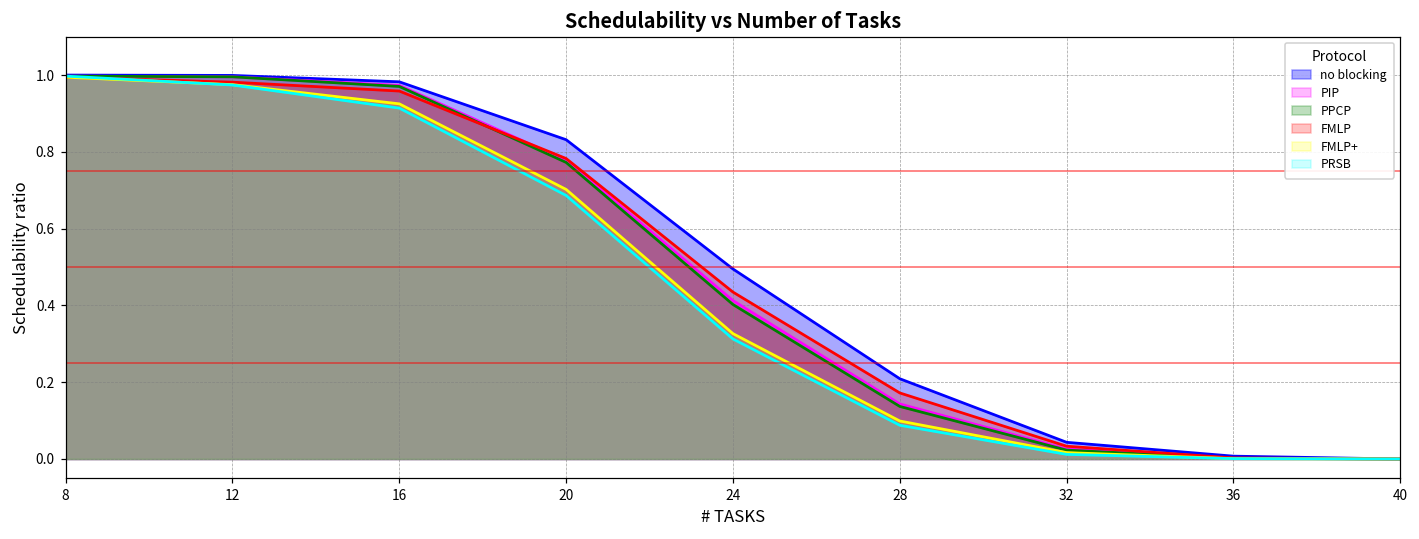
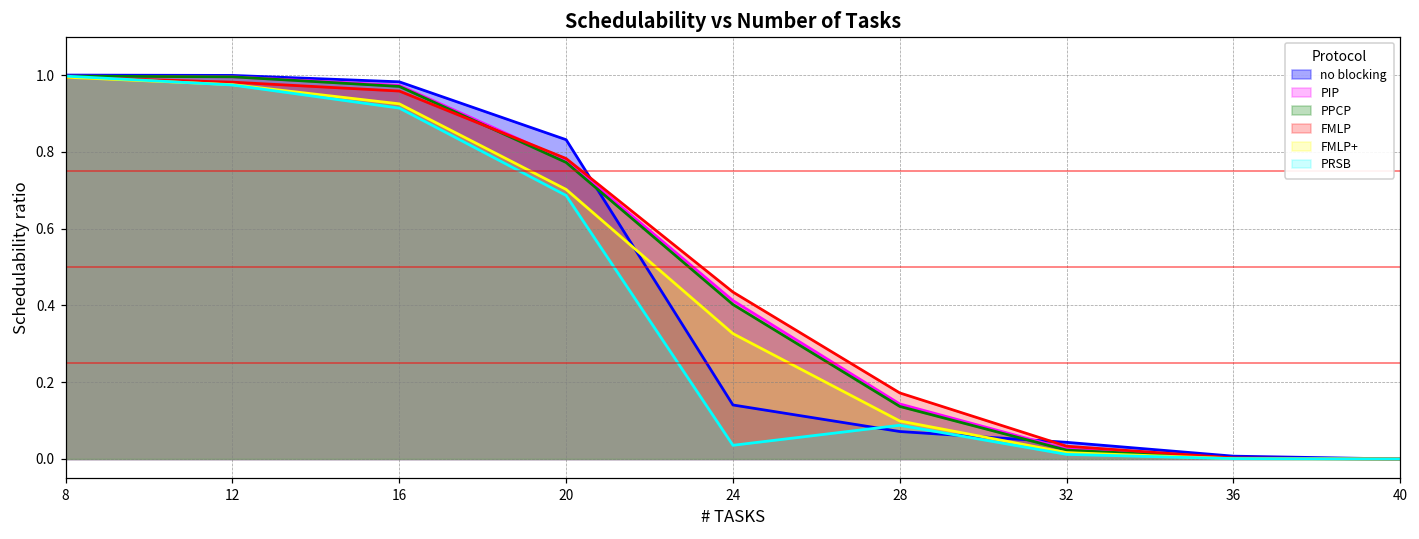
no blocking, 24: 0.49 -> 0.14
PRSB, 24: 0.31 -> 0.04
no blocking, 28: 0.21 -> 0.07
